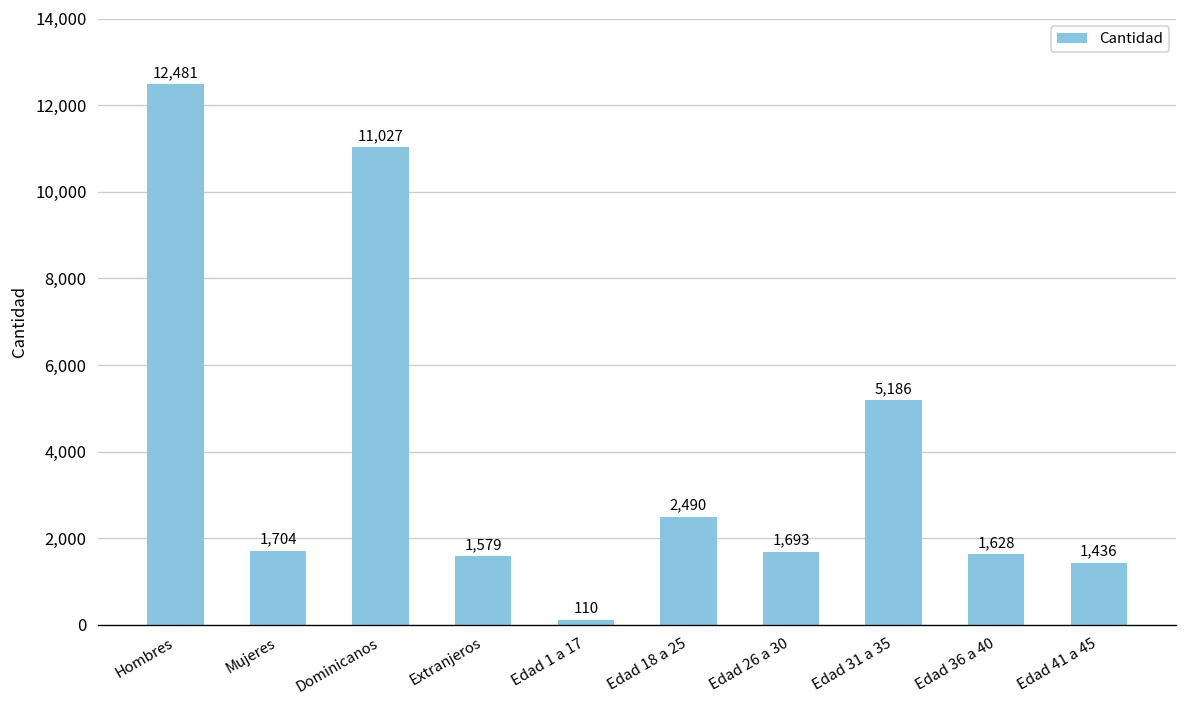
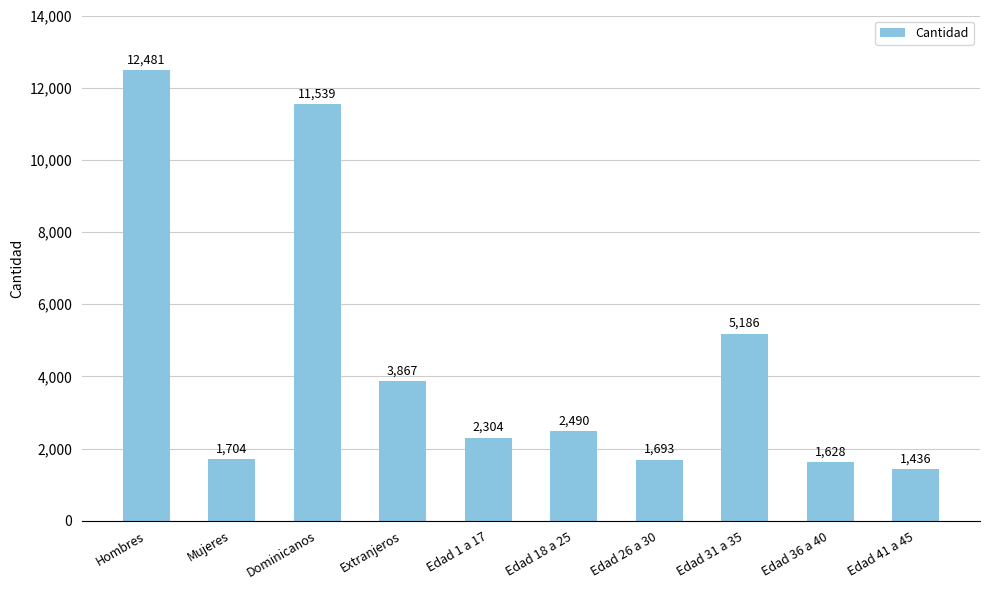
Dominicanos: 11,027 -> 11,539
Extranjeros: 1,579 -> 3,867
Edad 1 a 17: 110 -> 2,304
